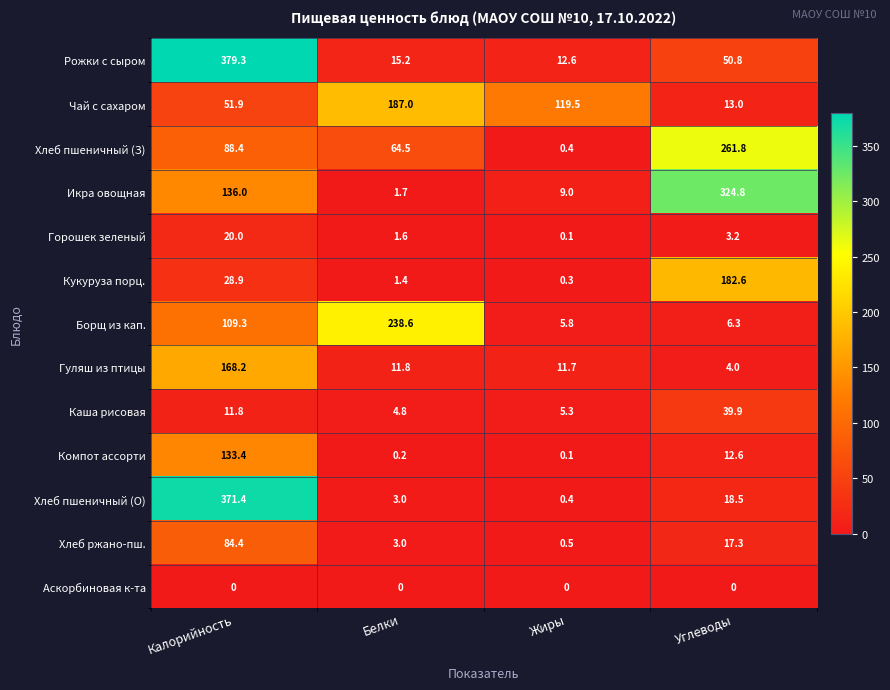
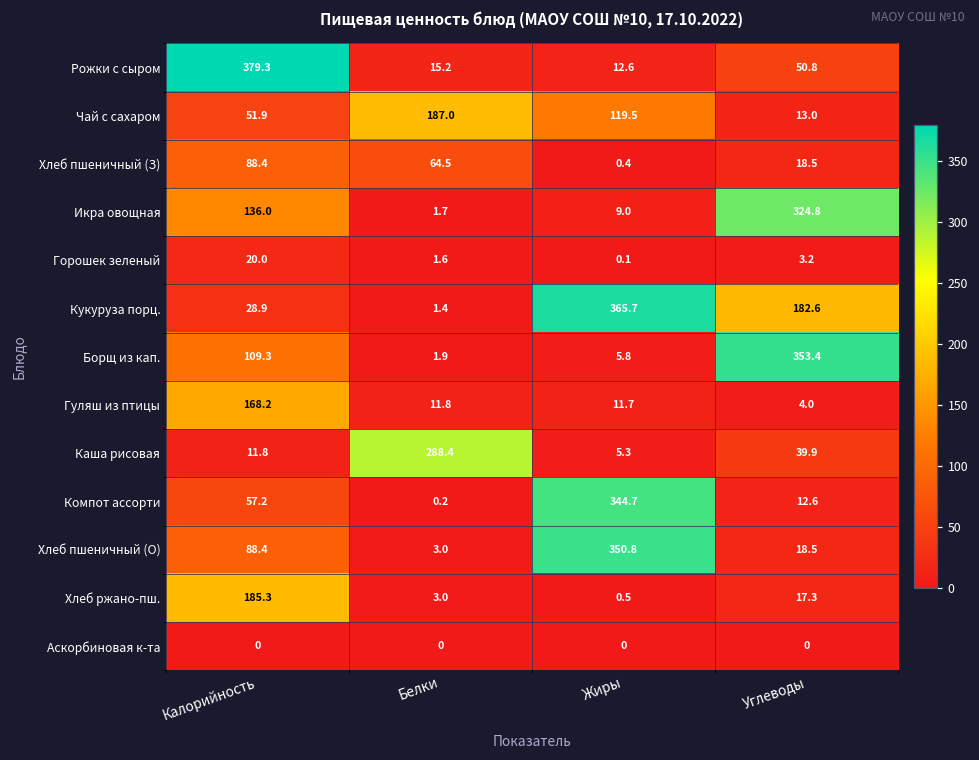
Хлеб пшеничный (З), Углеводы: 261.8 -> 18.5
Кукуруза порц., Жиры: 0.3 -> 365.7
Борщ из кап., Белки: 238.6 -> 1.9
Борщ из кап., Углеводы: 6.3 -> 353.4
Каша рисовая, Белки: 4.8 -> 288.4
Компот ассорти, Калорийность: 133.4 -> 57.2
Компот ассорти, Жиры: 0.1 -> 344.7
Хлеб пшеничный (О), Калорийность: 371.4 -> 88.4
Хлеб пшеничный (О), Жиры: 0.4 -> 350.8
Хлеб ржано-пш., Калорийность: 84.4 -> 185.3
